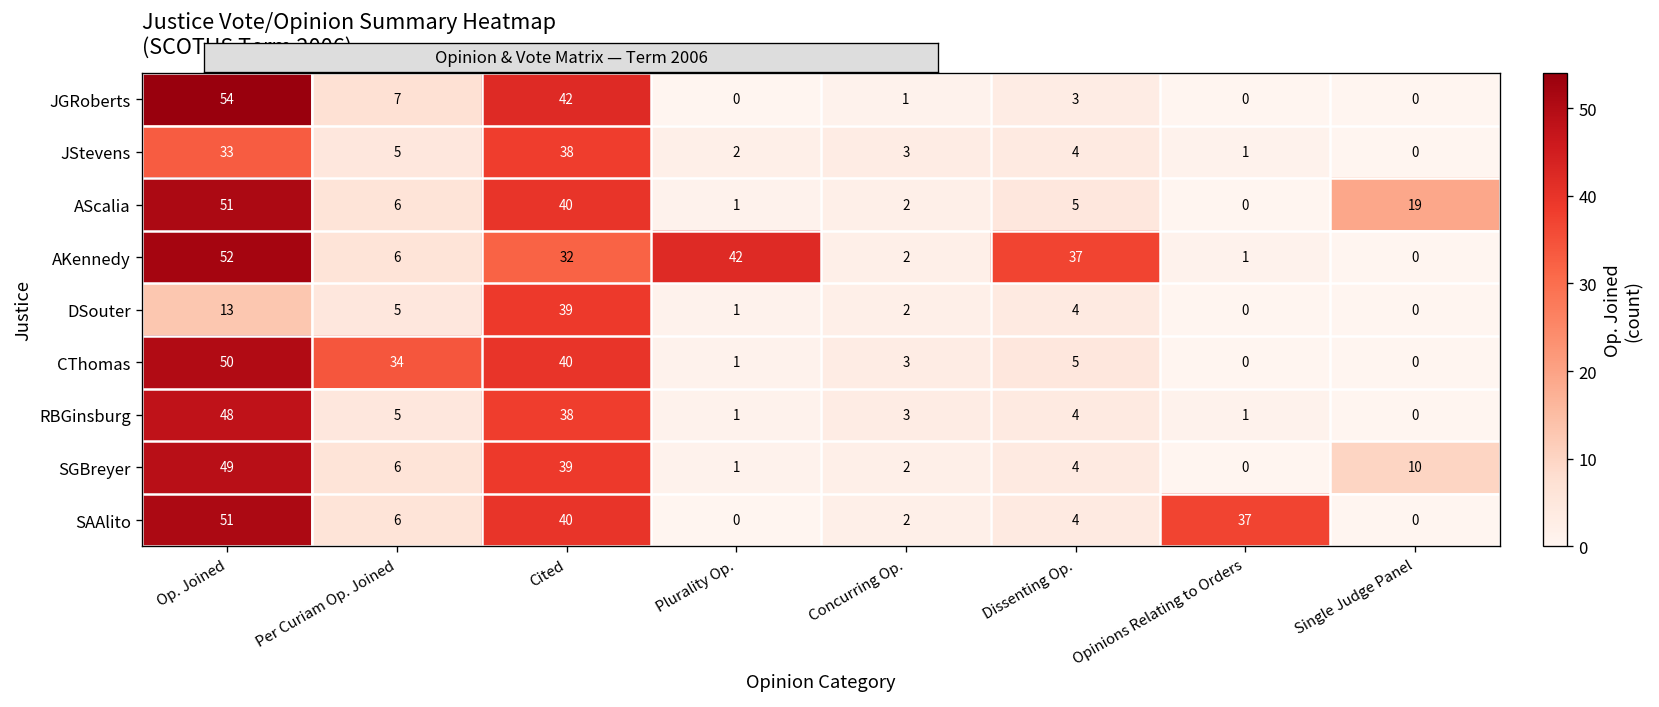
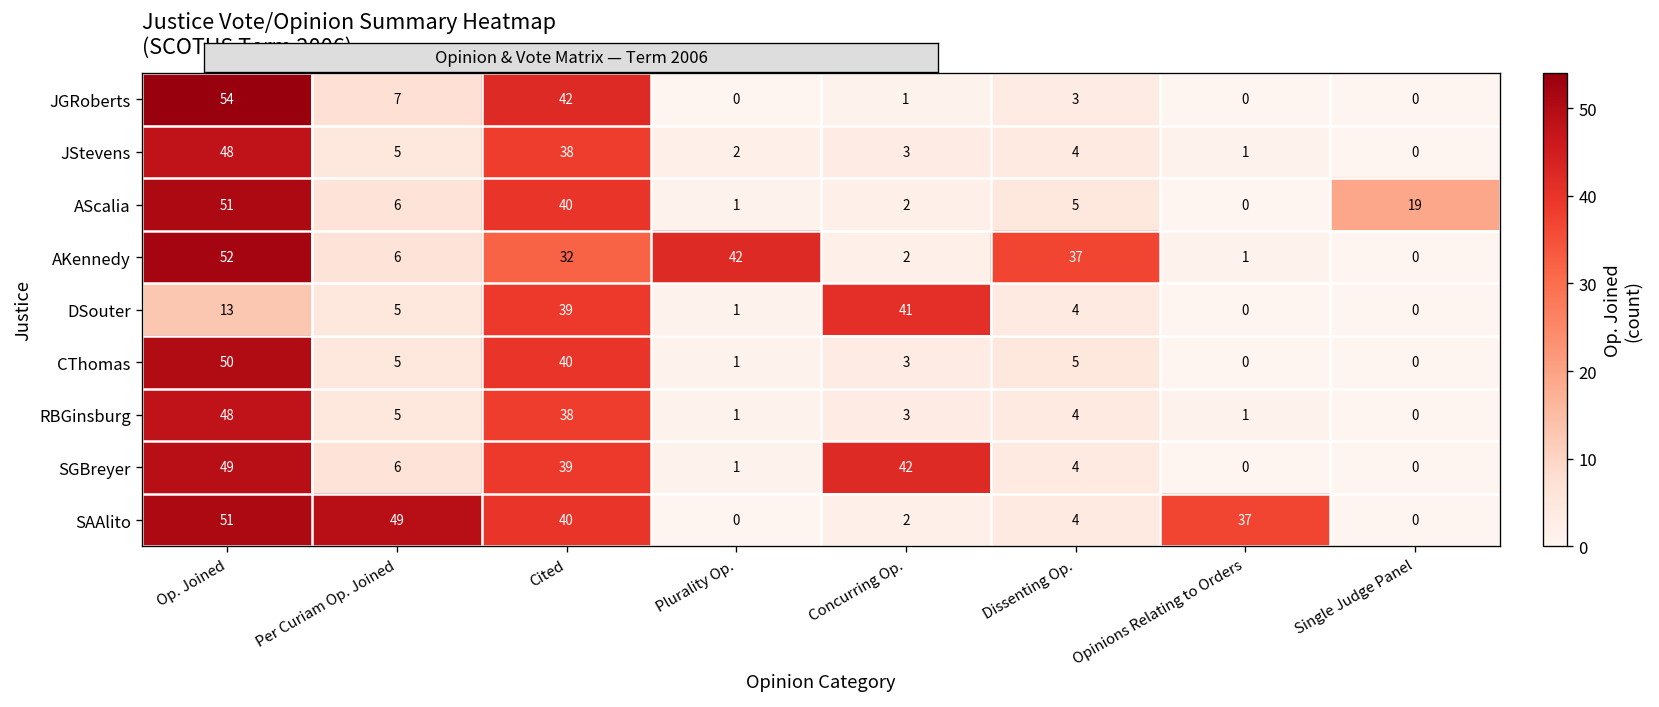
JStevens, Op. Joined: 33 -> 48
DSouter, Concurring Op.: 2 -> 41
CThomas, Per Curiam Op. Joined: 34 -> 5
SGBreyer, Concurring Op.: 2 -> 42
SGBreyer, Single Judge Panel: 10 -> 0
SAAlito, Per Curiam Op. Joined: 6 -> 49
